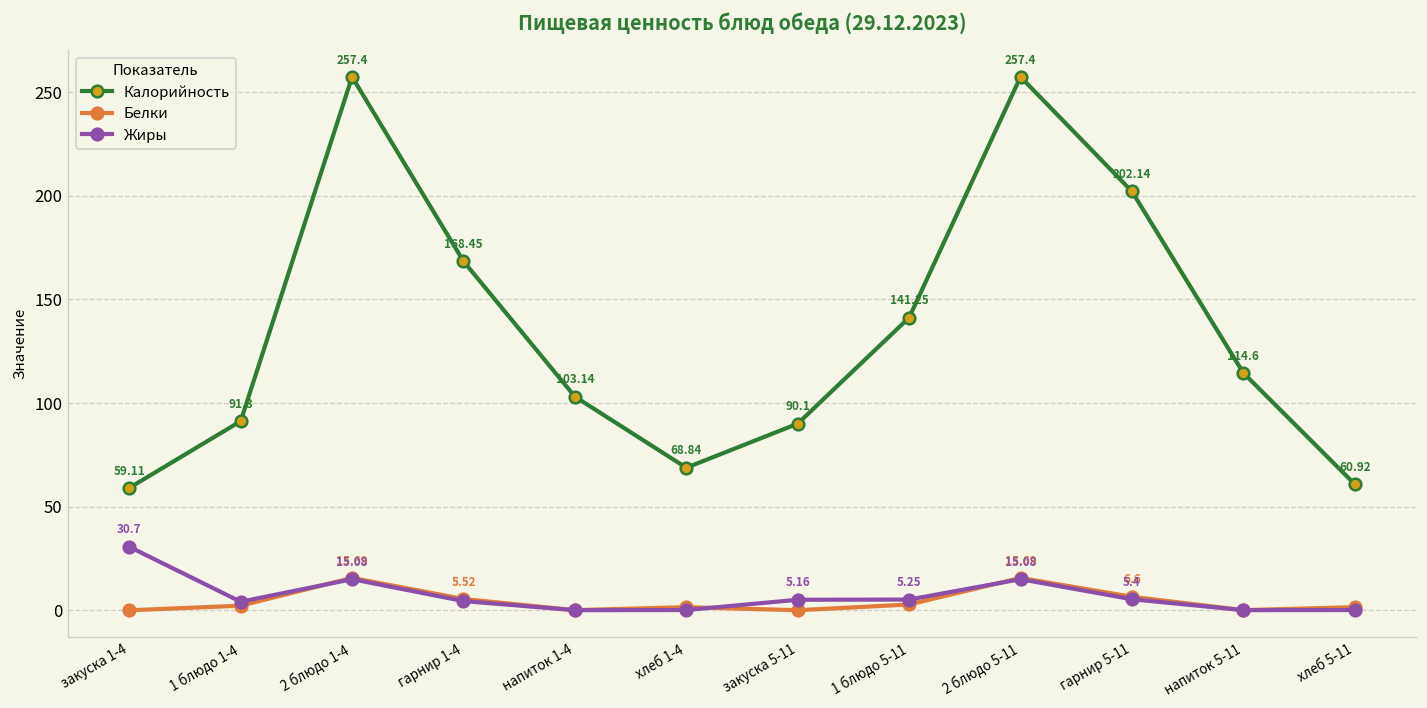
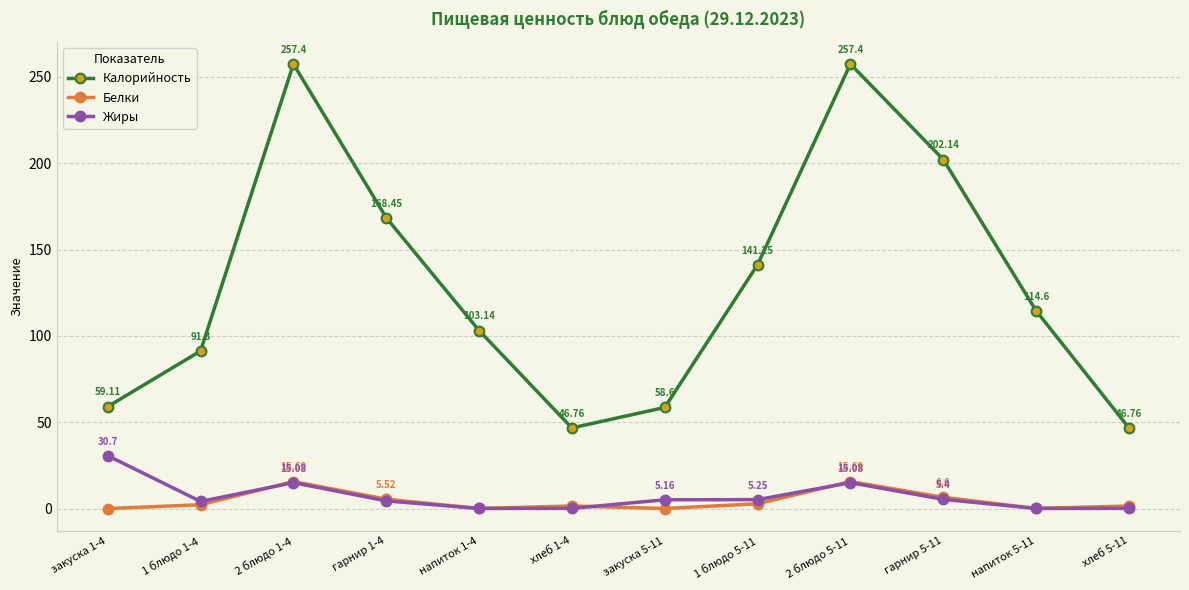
Калорийность, хлеб 1-4: 68.84 -> 46.76
Калорийность, закуска 5-11: 90.1 -> 58.6
Калорийность, хлеб 5-11: 60.92 -> 46.76
